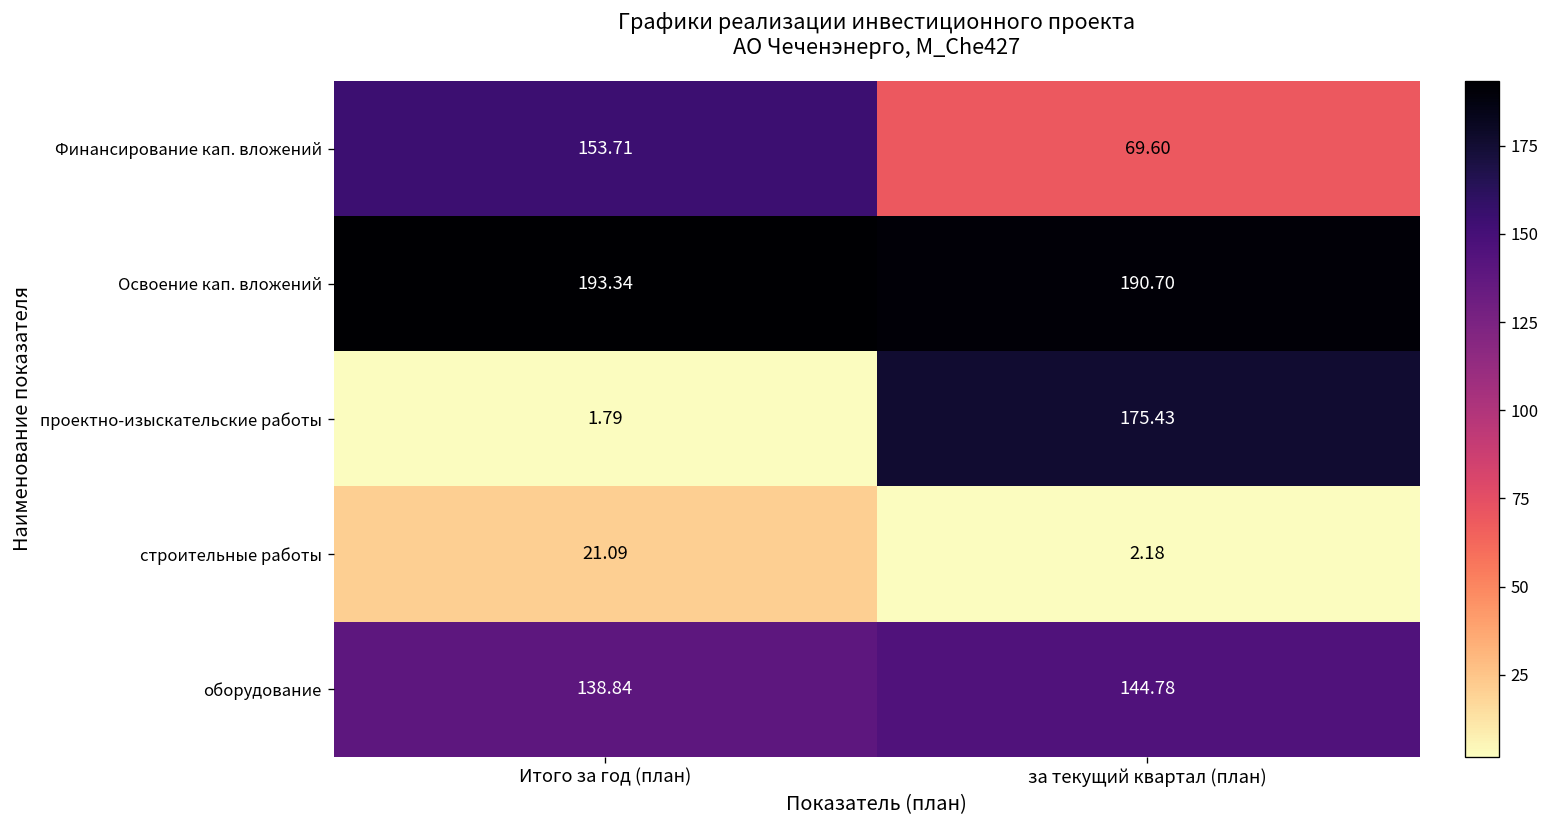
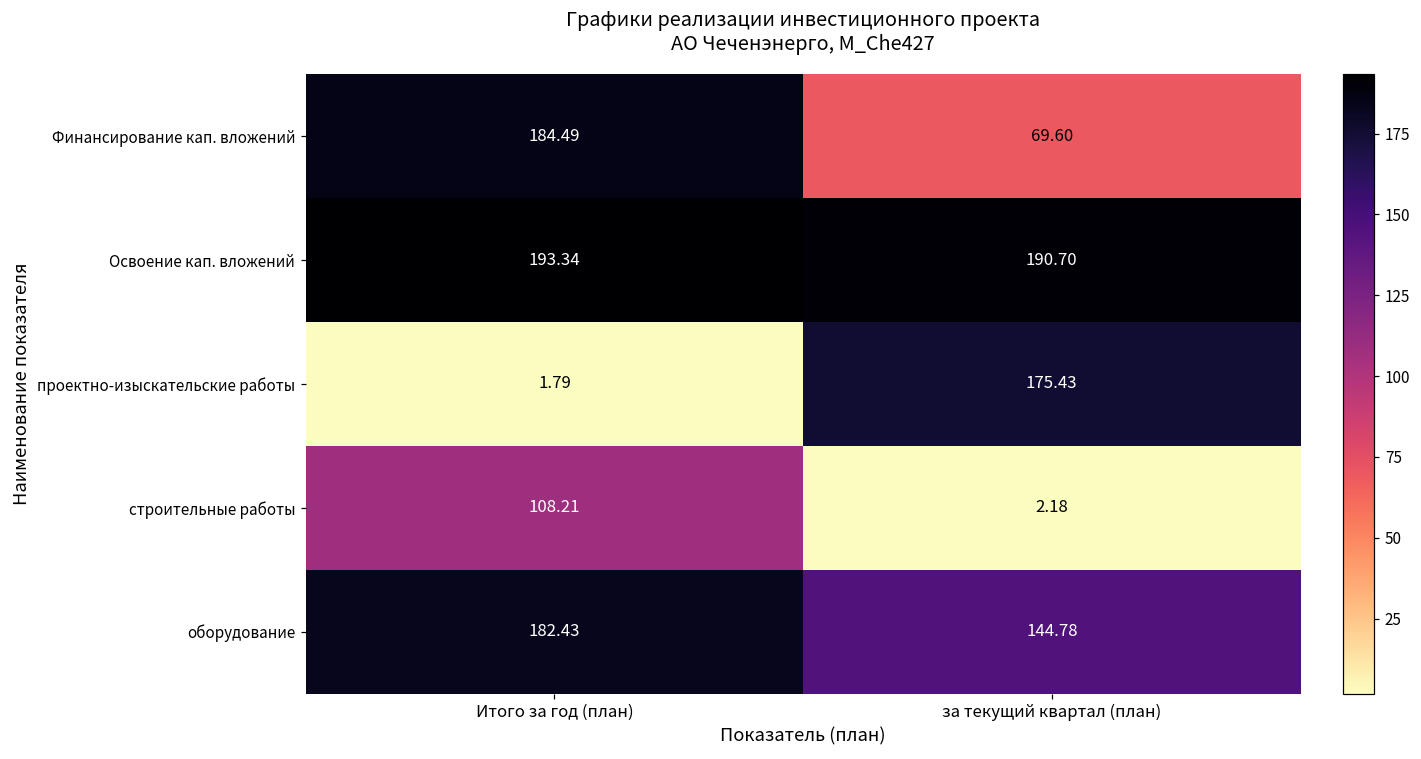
Финансирование кап. вложений, Итого за год (план): 153.71 -> 184.49
строительные работы, Итого за год (план): 21.09 -> 108.21
оборудование, Итого за год (план): 138.84 -> 182.43
